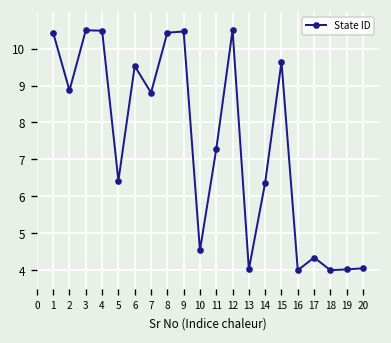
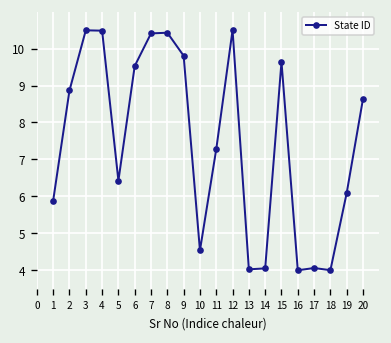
1: 10.4 -> 5.9
7: 8.8 -> 10.4
9: 10.5 -> 9.8
14: 6.4 -> 4.1
17: 4.3 -> 4.1
19: 4.0 -> 6.1
20: 4.1 -> 8.6
